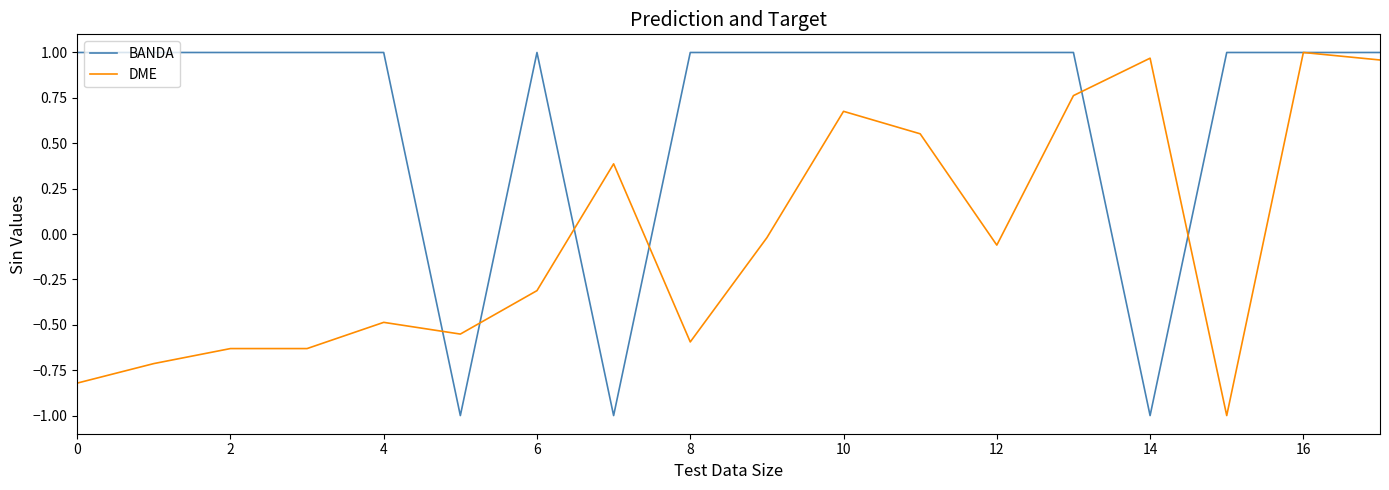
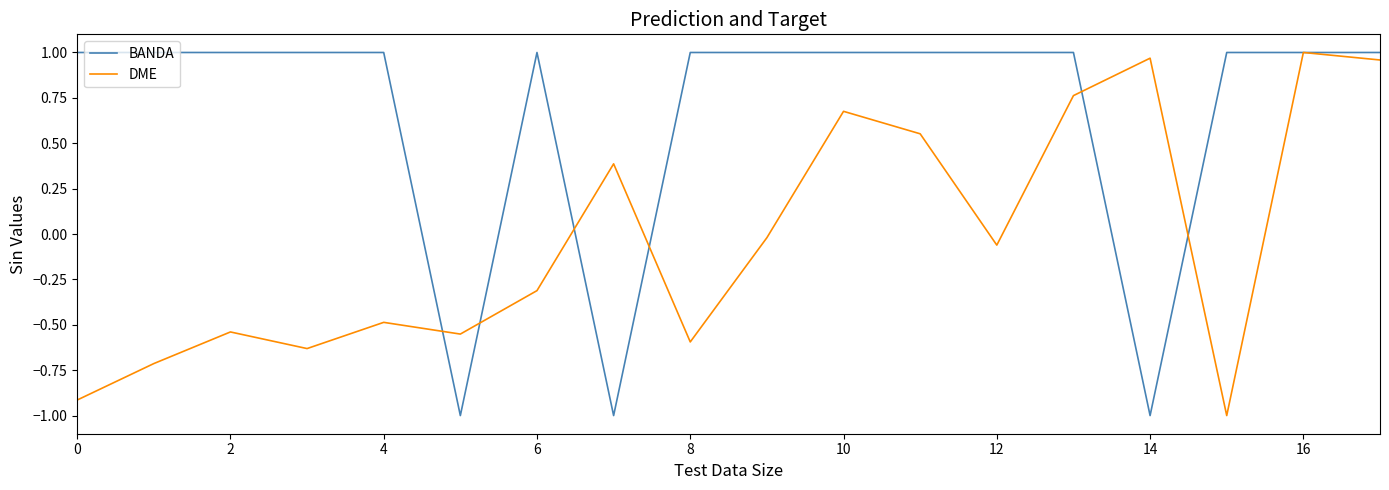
DME, 0: -0.82 -> -0.91
DME, 2: -0.63 -> -0.54
